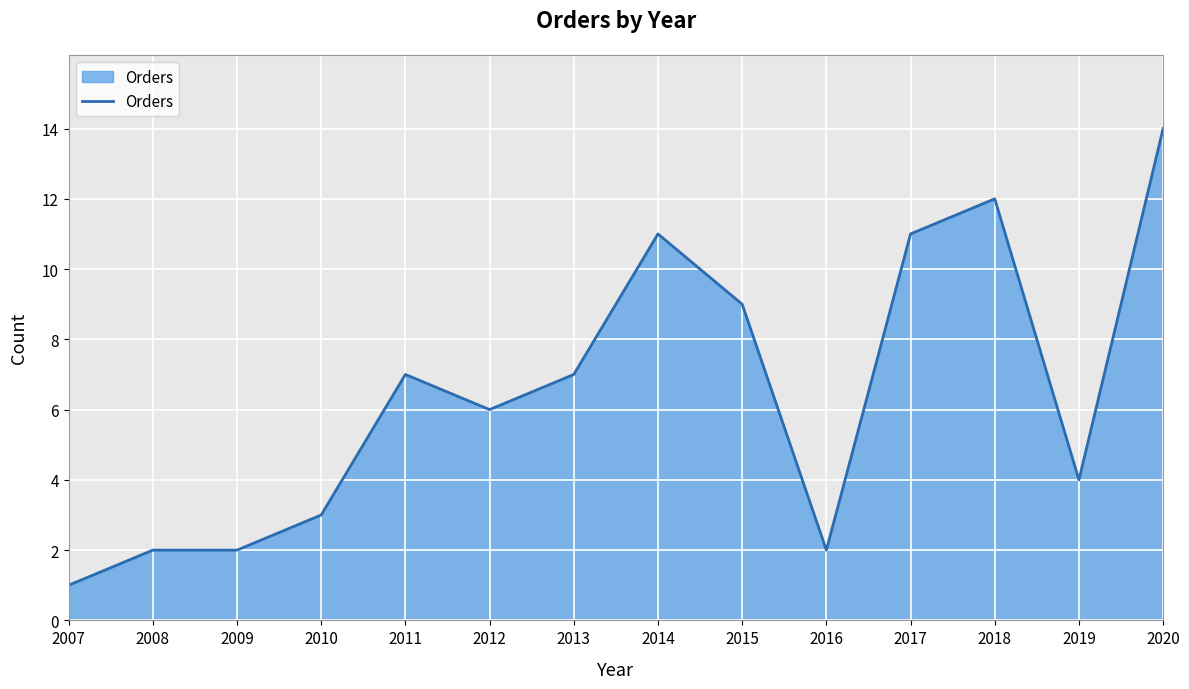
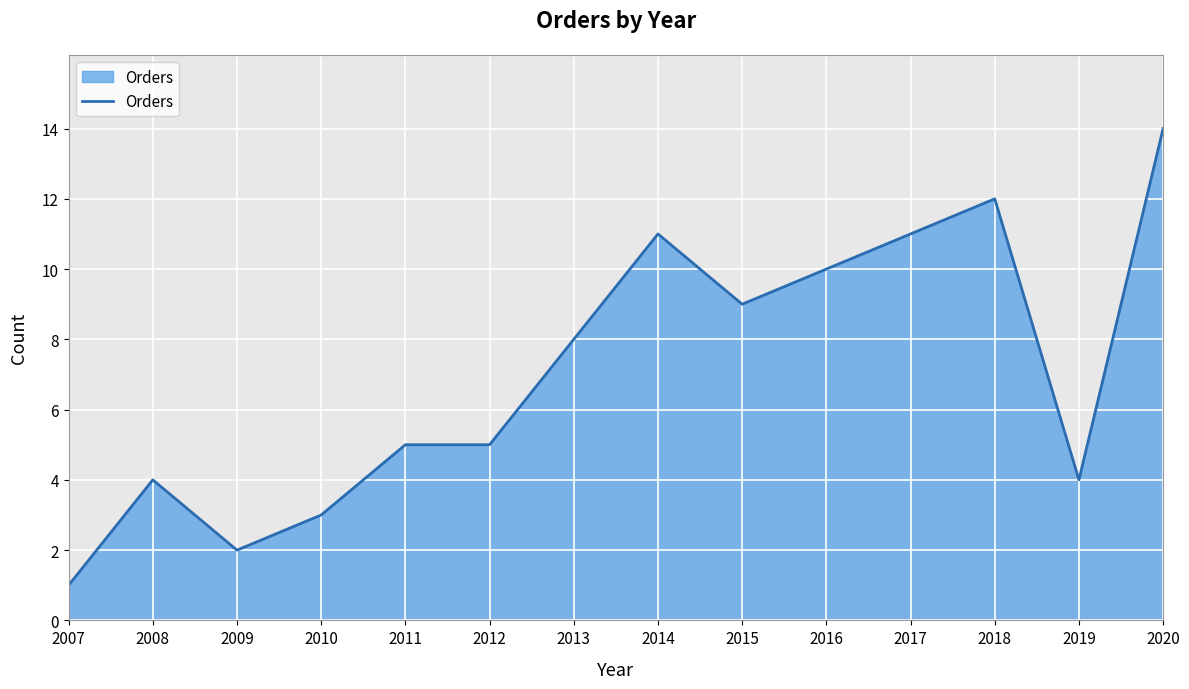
2008: 2 -> 4
2011: 7 -> 5
2012: 6 -> 5
2013: 7 -> 8
2016: 2 -> 10
